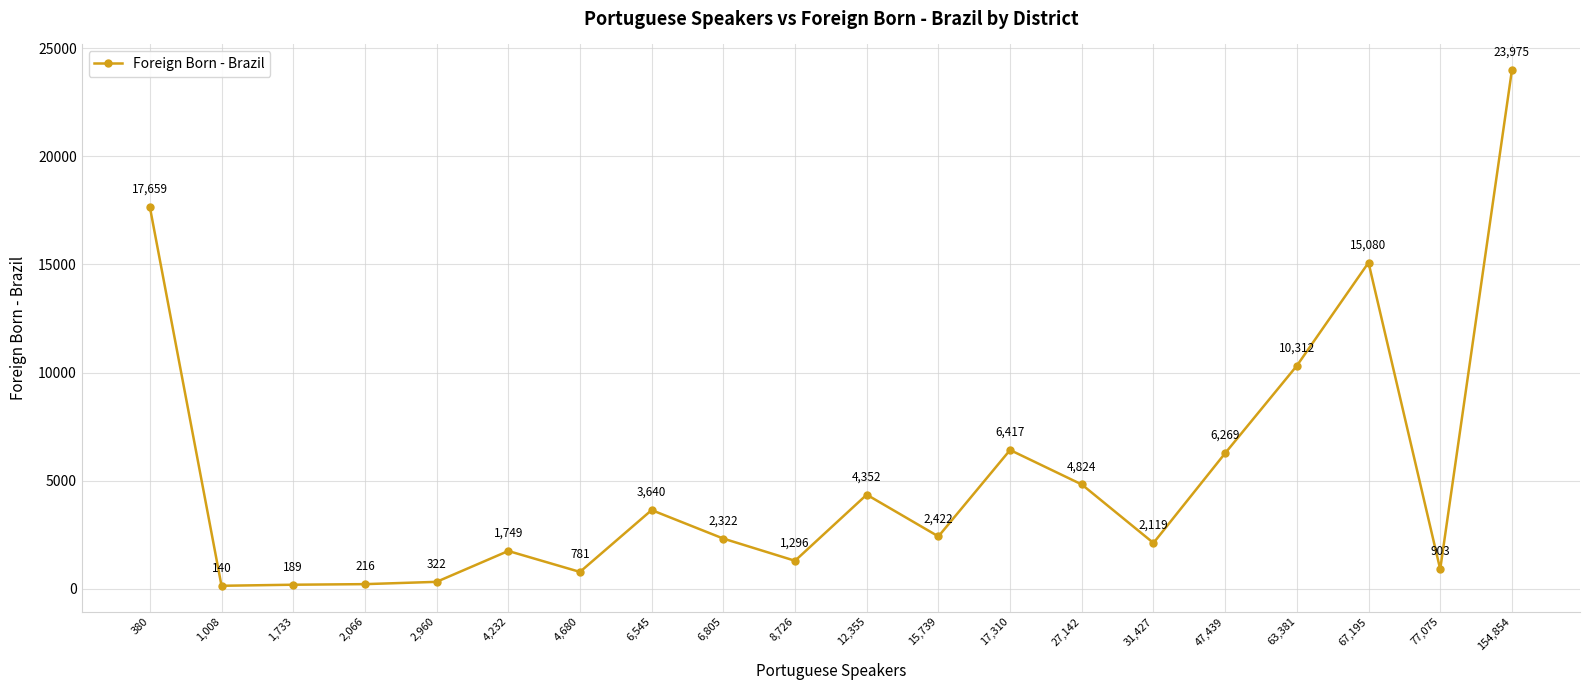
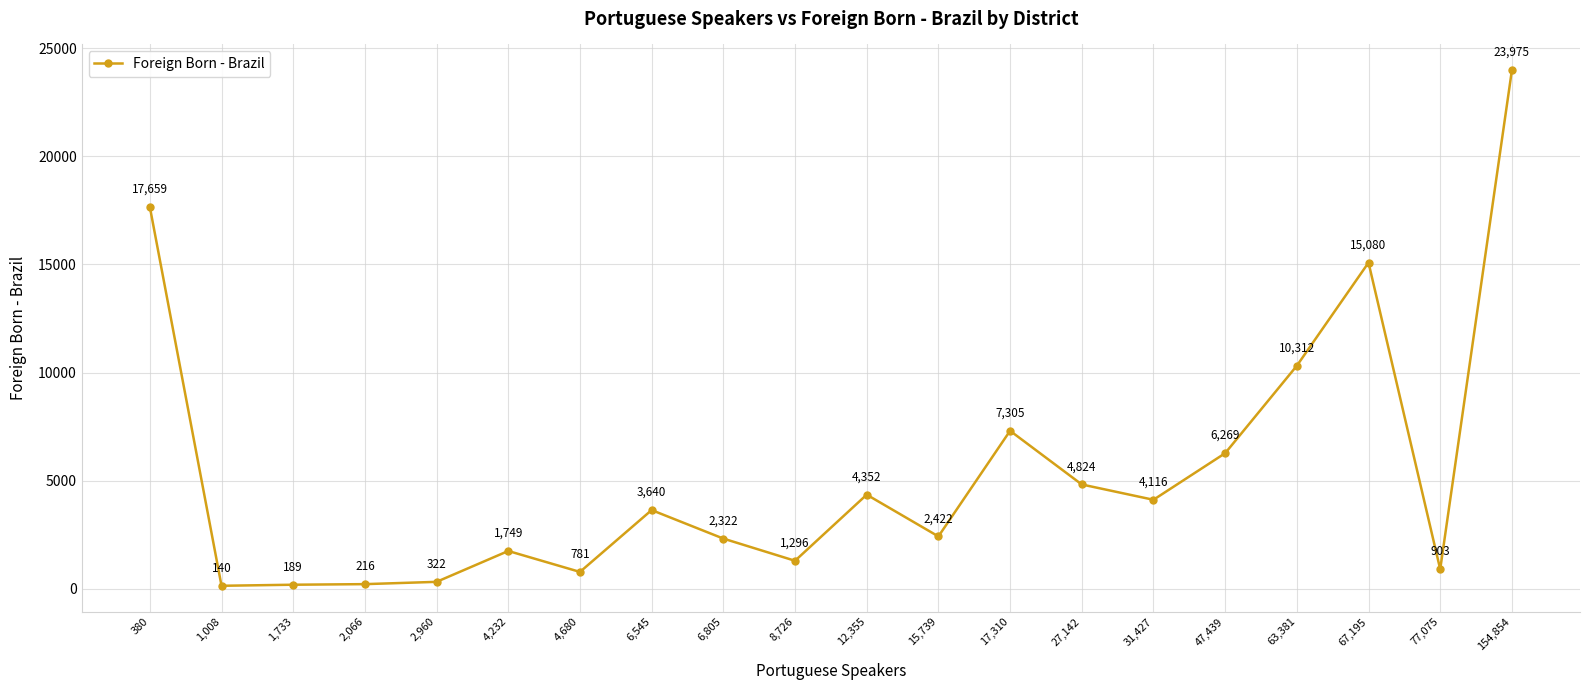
17,310: 6,417 -> 7,305
31,427: 2,119 -> 4,116
